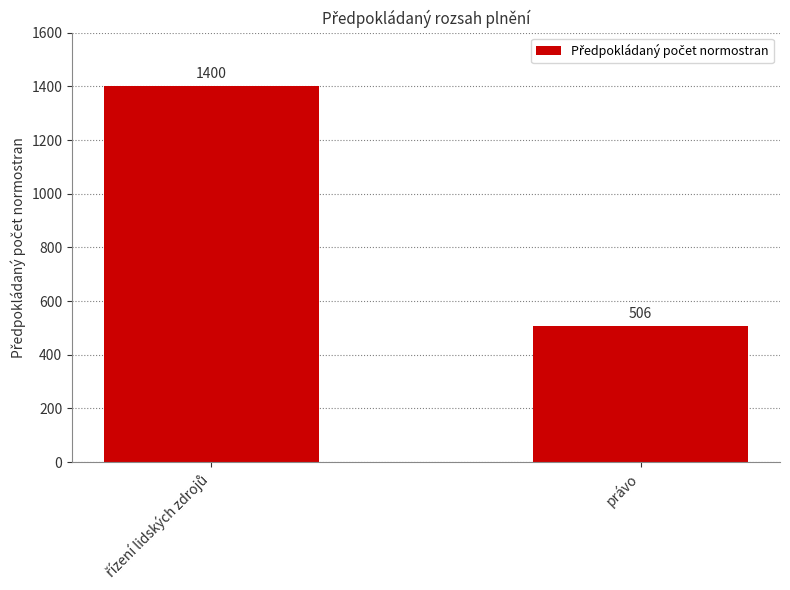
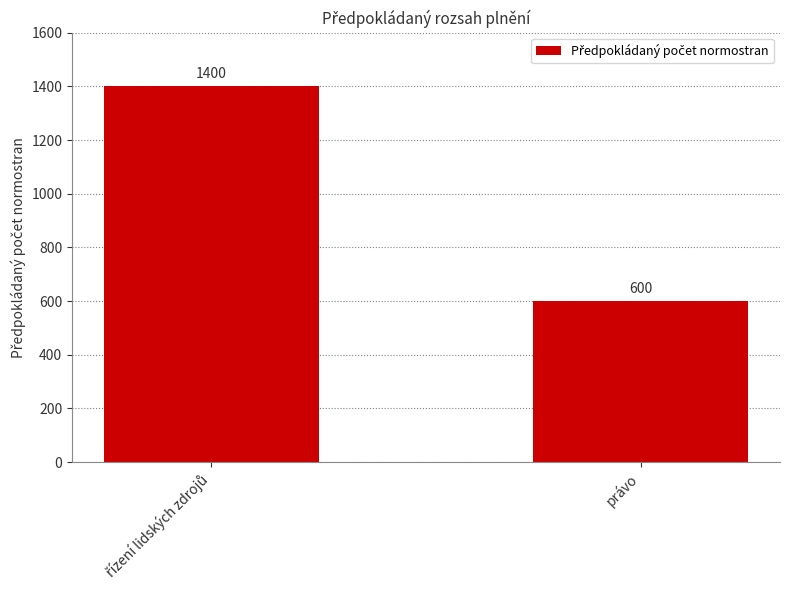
právo: 506 -> 600
